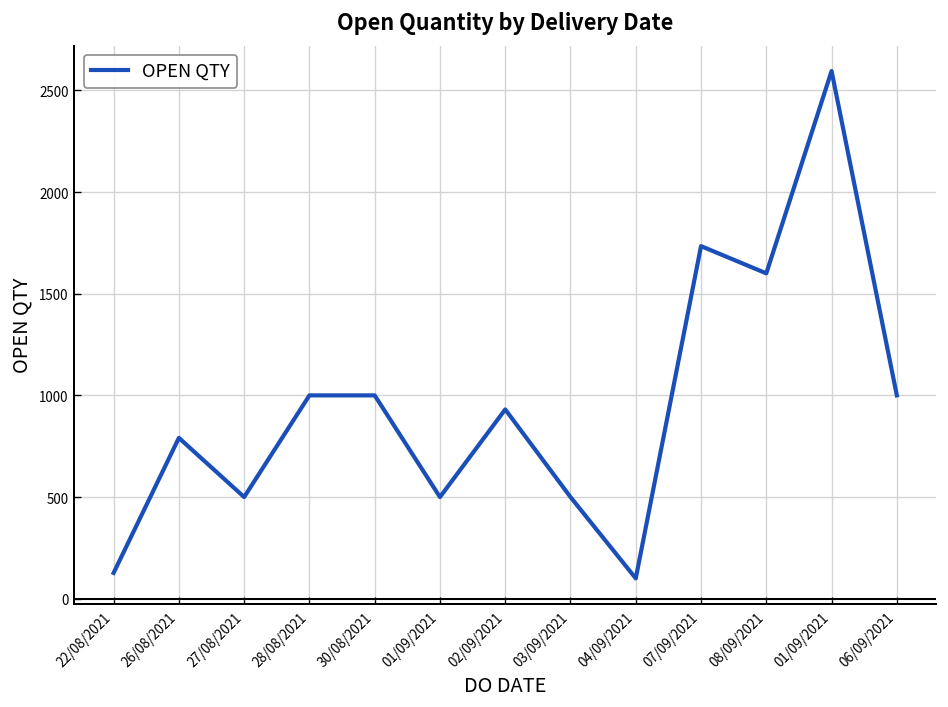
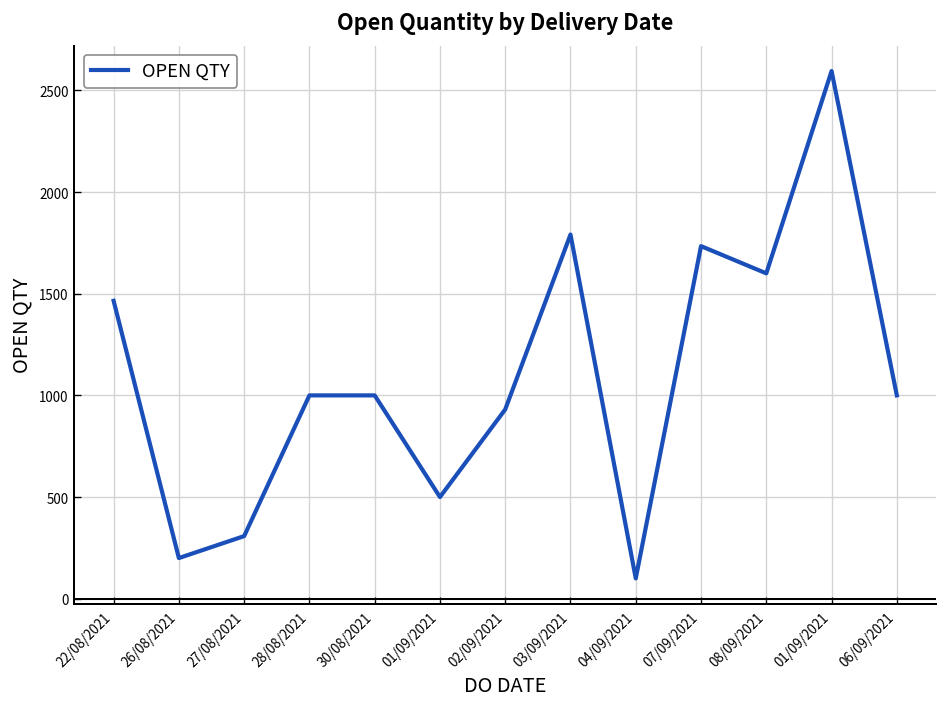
22/08/2021: 130 -> 1470
26/08/2021: 790 -> 200
27/08/2021: 500 -> 310
03/09/2021: 500 -> 1790
